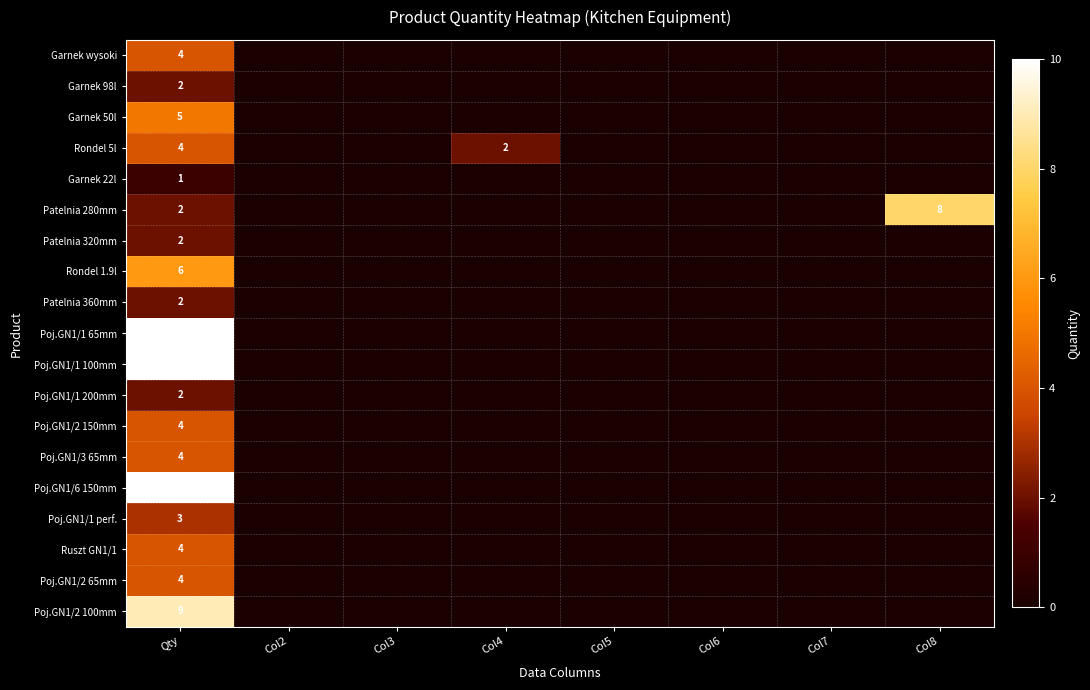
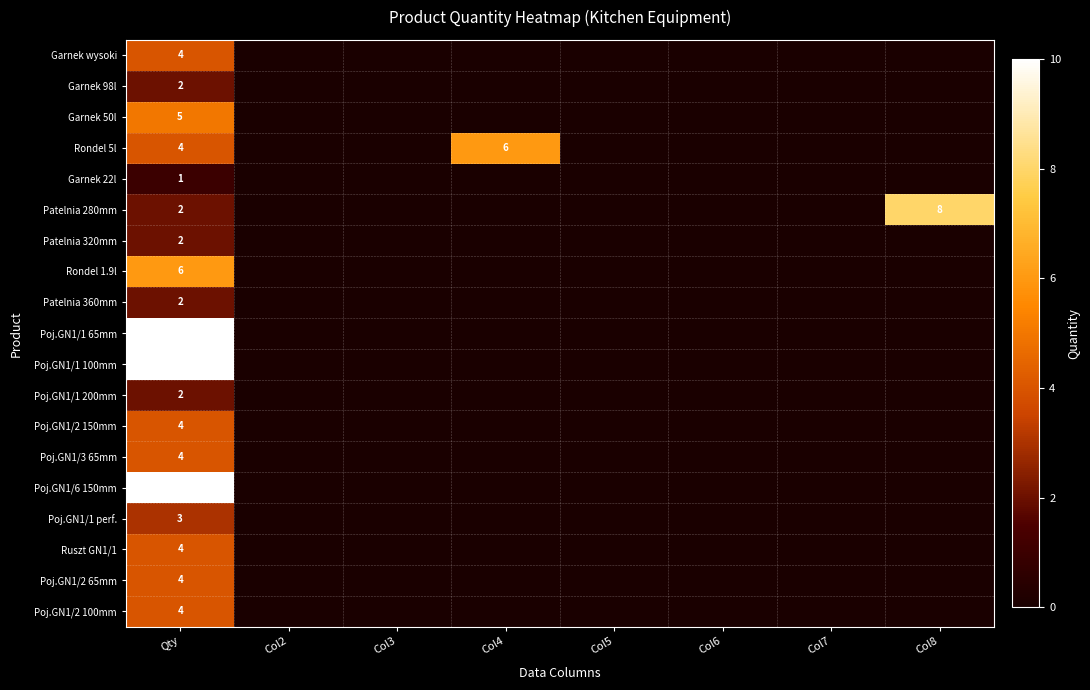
Rondel 5l, Col4: 2 -> 6
Poj.GN1/2 100mm, Qty: 9 -> 4
